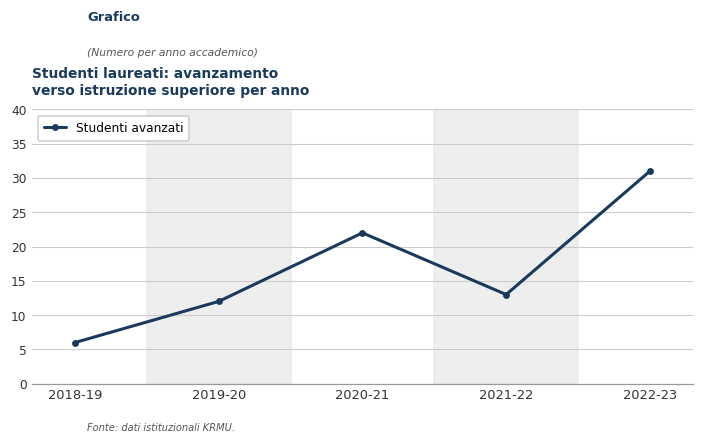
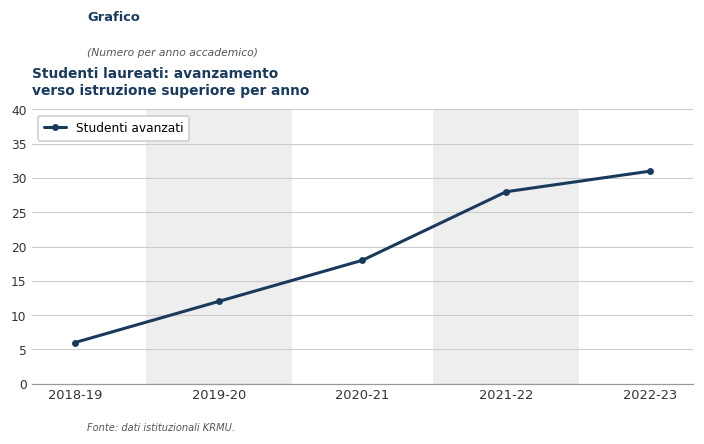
2020-21: 22 -> 18
2021-22: 13 -> 28
